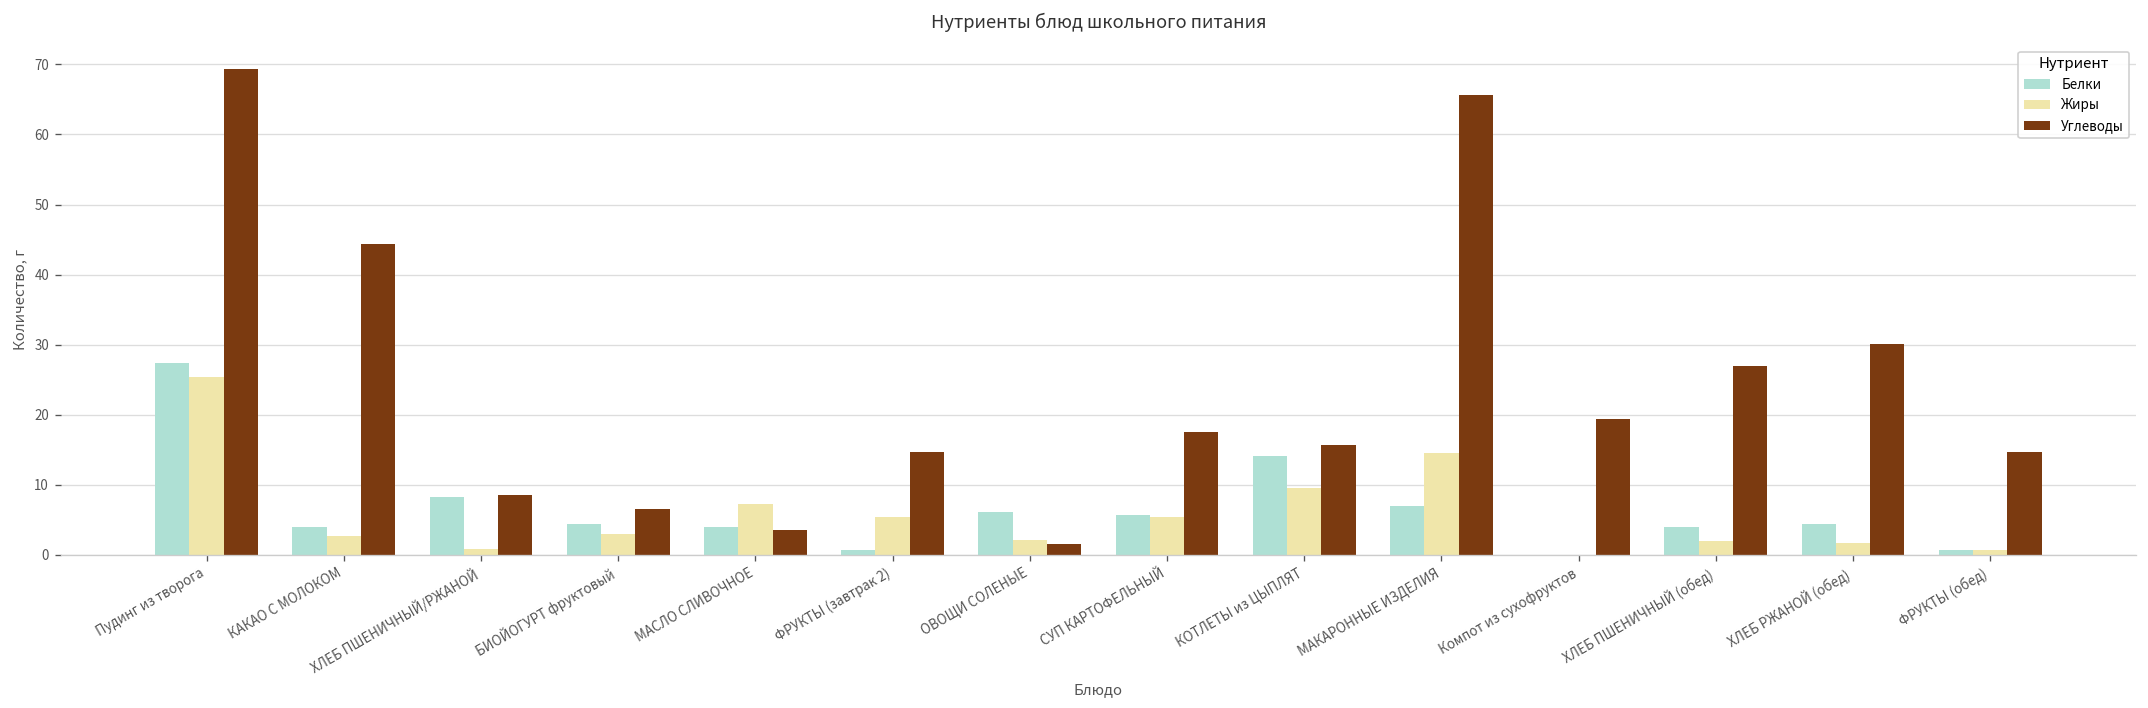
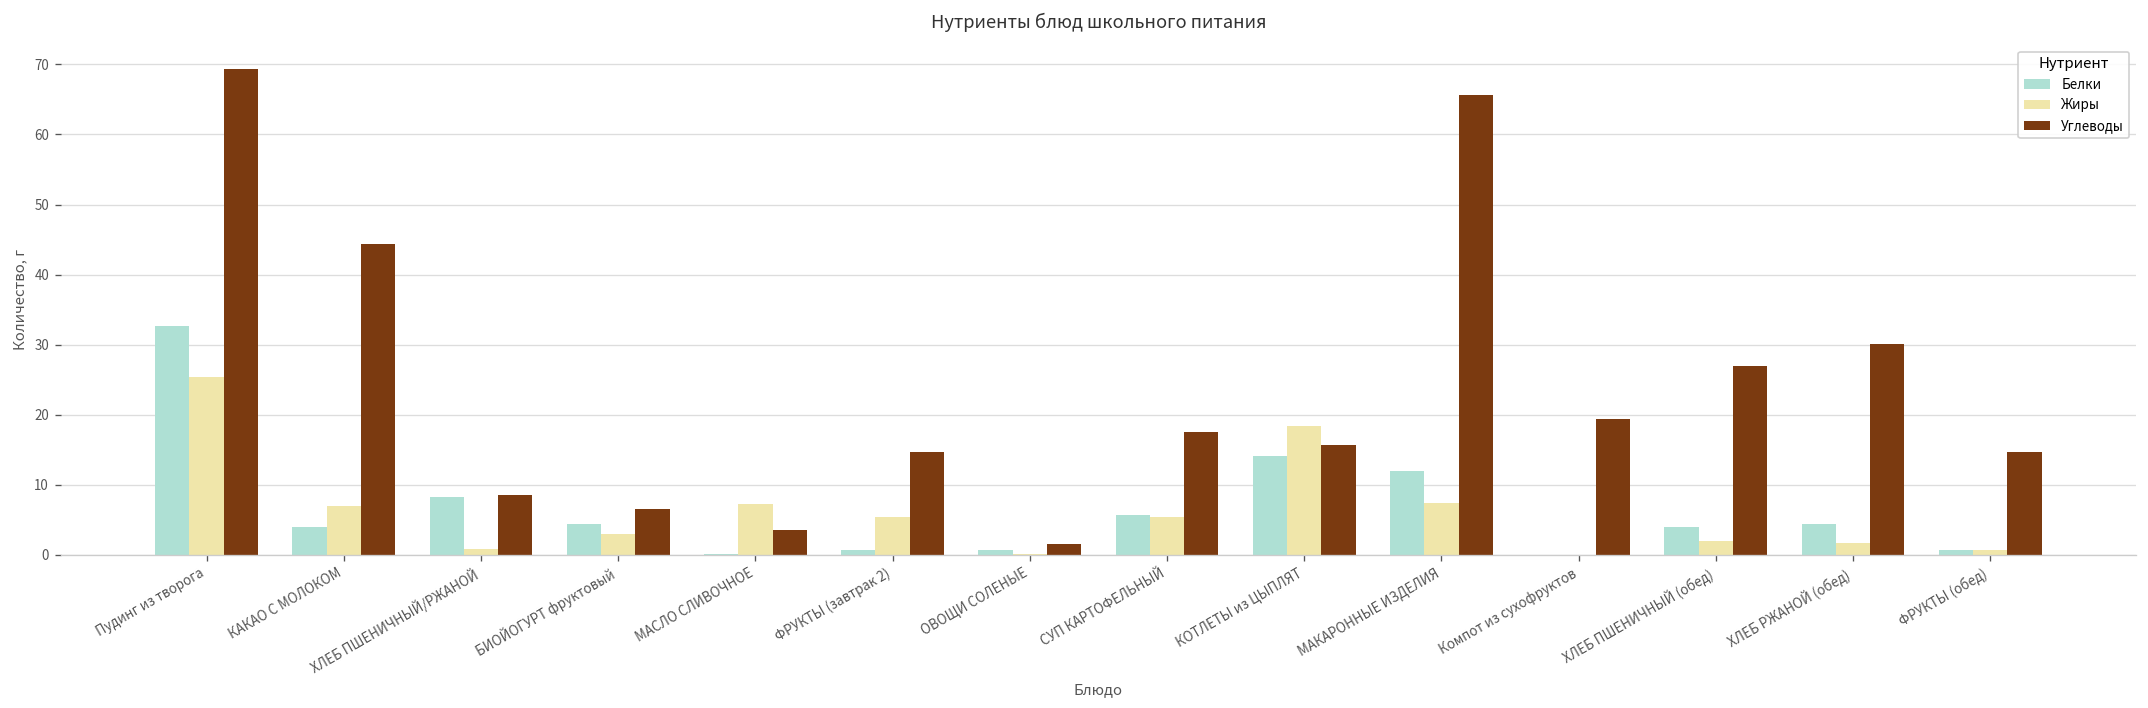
Белки, Пудинг из творога: 27 -> 33
Жиры, КАКАО С МОЛОКОМ: 3 -> 7
Белки, МАСЛО СЛИВОЧНОЕ: 4 -> 0
Белки, ОВОЩИ СОЛЕНЫЕ: 6 -> 1
Жиры, ОВОЩИ СОЛЕНЫЕ: 2 -> 0
Жиры, КОТЛЕТЫ из ЦЫПЛЯТ: 10 -> 18
Белки, МАКАРОННЫЕ ИЗДЕЛИЯ: 7 -> 12
Жиры, МАКАРОННЫЕ ИЗДЕЛИЯ: 15 -> 7
